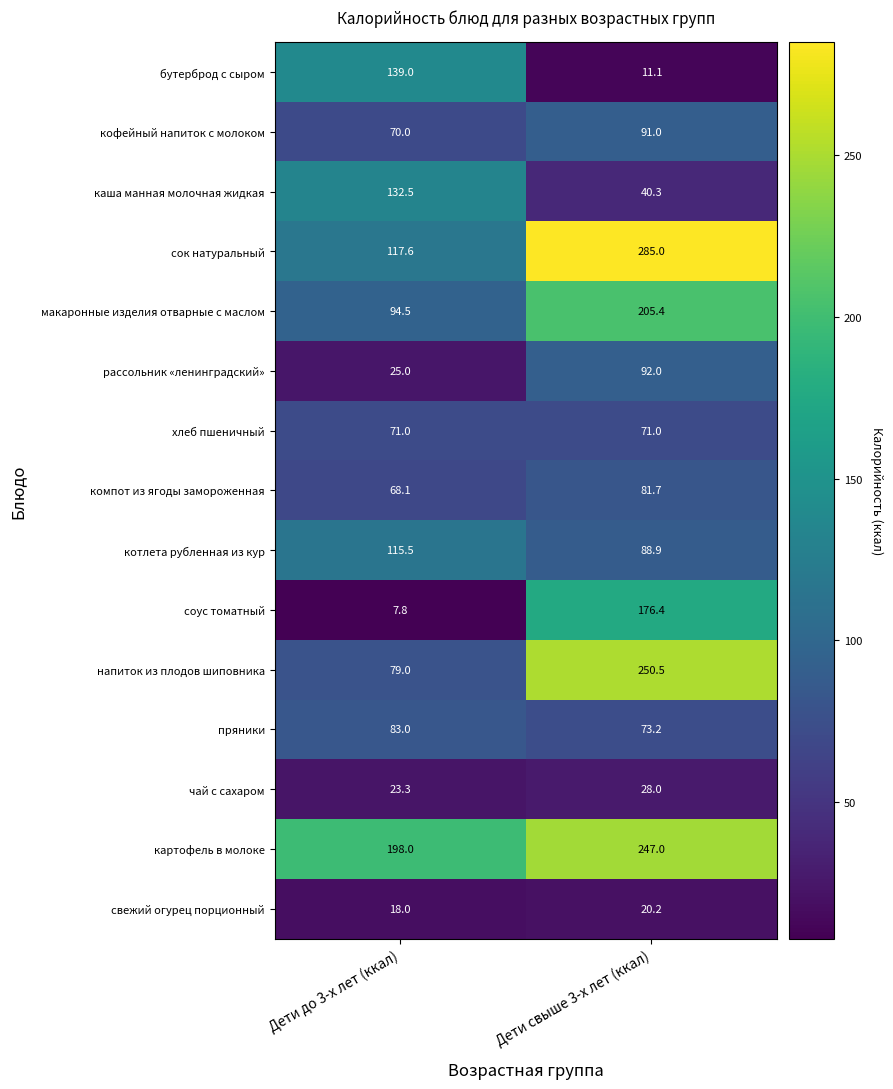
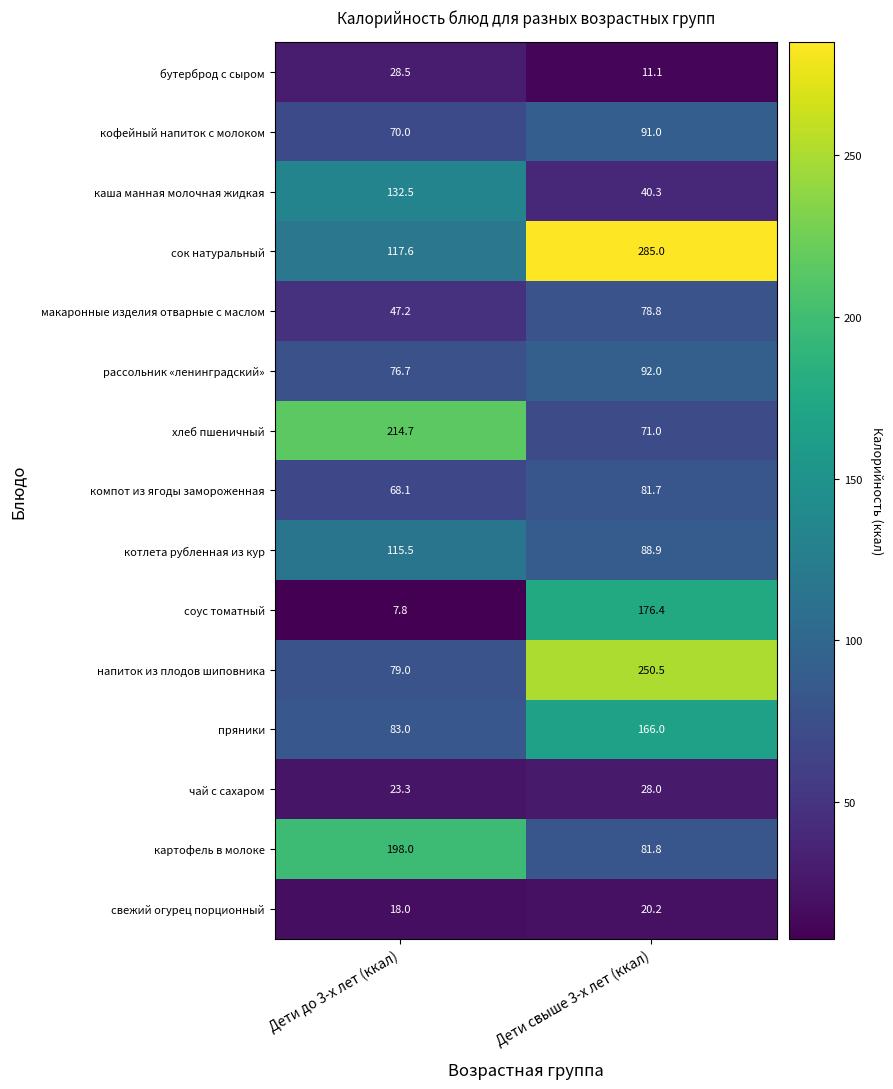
бутерброд с сыром, Дети до 3-х лет (ккал): 139.0 -> 28.5
макаронные изделия отварные с маслом, Дети до 3-х лет (ккал): 94.5 -> 47.2
макаронные изделия отварные с маслом, Дети свыше 3-х лет (ккал): 205.4 -> 78.8
рассольник «ленинградский», Дети до 3-х лет (ккал): 25.0 -> 76.7
хлеб пшеничный, Дети до 3-х лет (ккал): 71.0 -> 214.7
пряники, Дети свыше 3-х лет (ккал): 73.2 -> 166.0
картофель в молоке, Дети свыше 3-х лет (ккал): 247.0 -> 81.8
